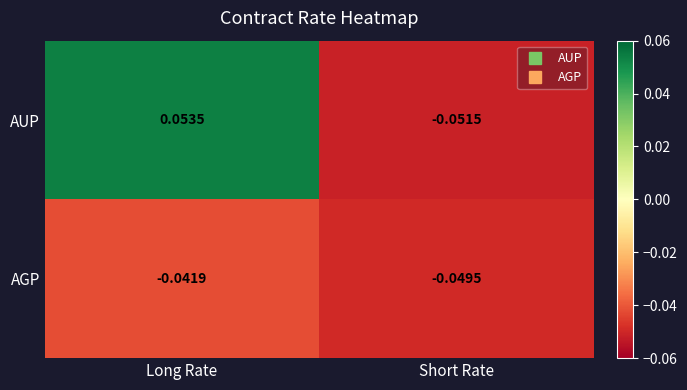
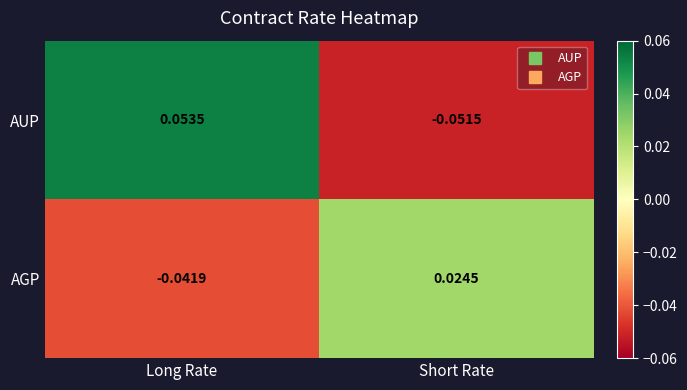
AGP, Short Rate: -0.0495 -> 0.0245
